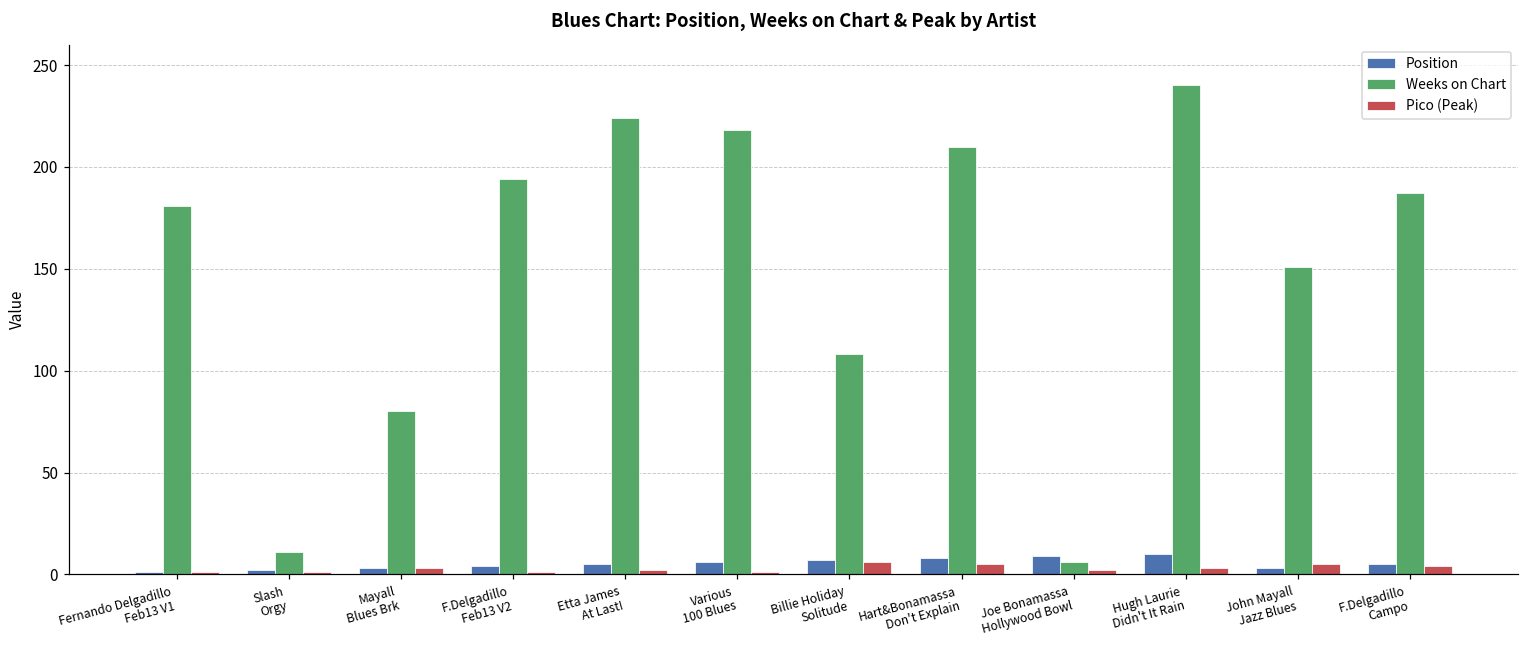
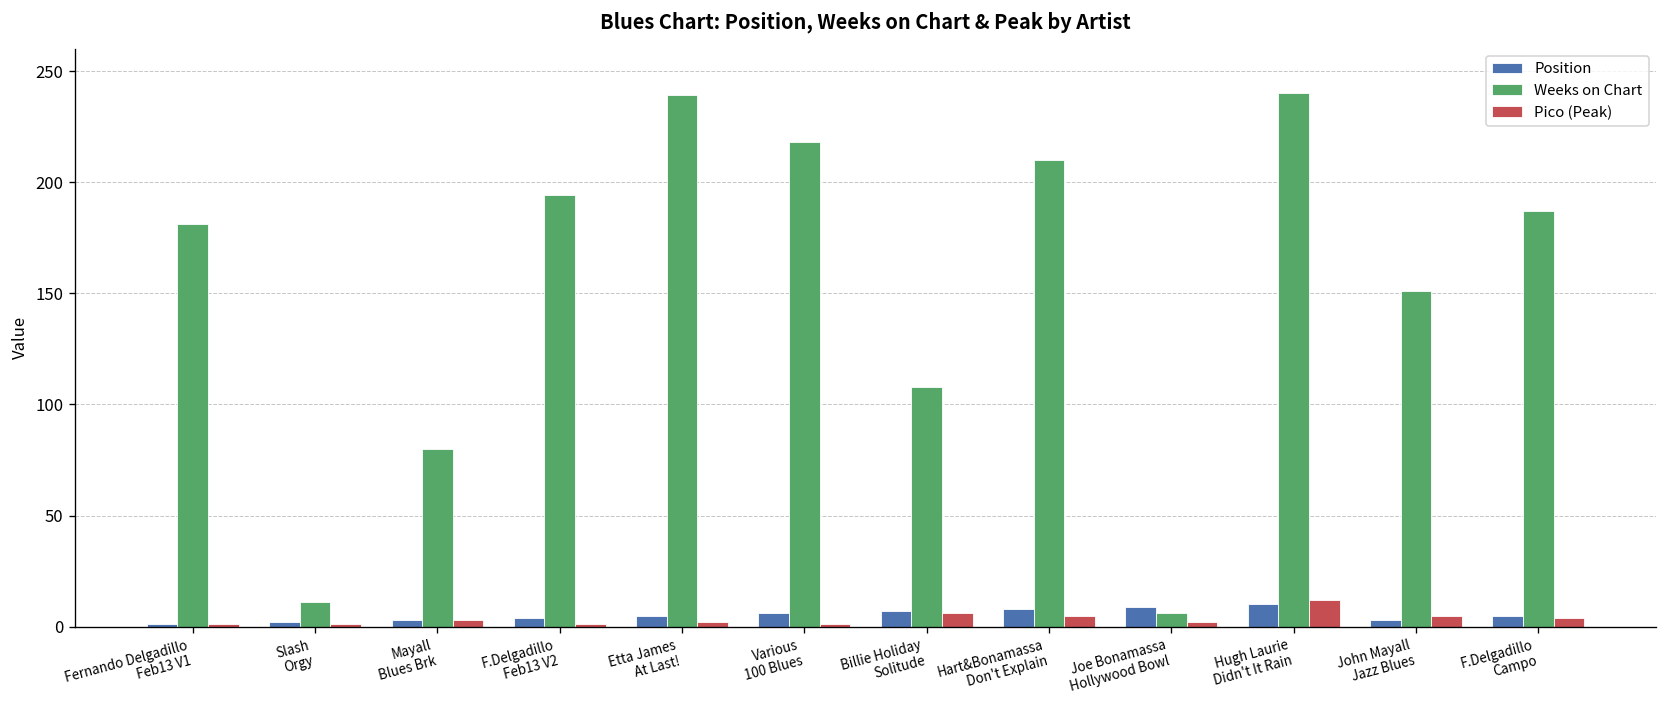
Weeks on Chart, Etta James At Last!: 224 -> 239
Pico (Peak), Hugh Laurie Didn't It Rain: 3 -> 12
